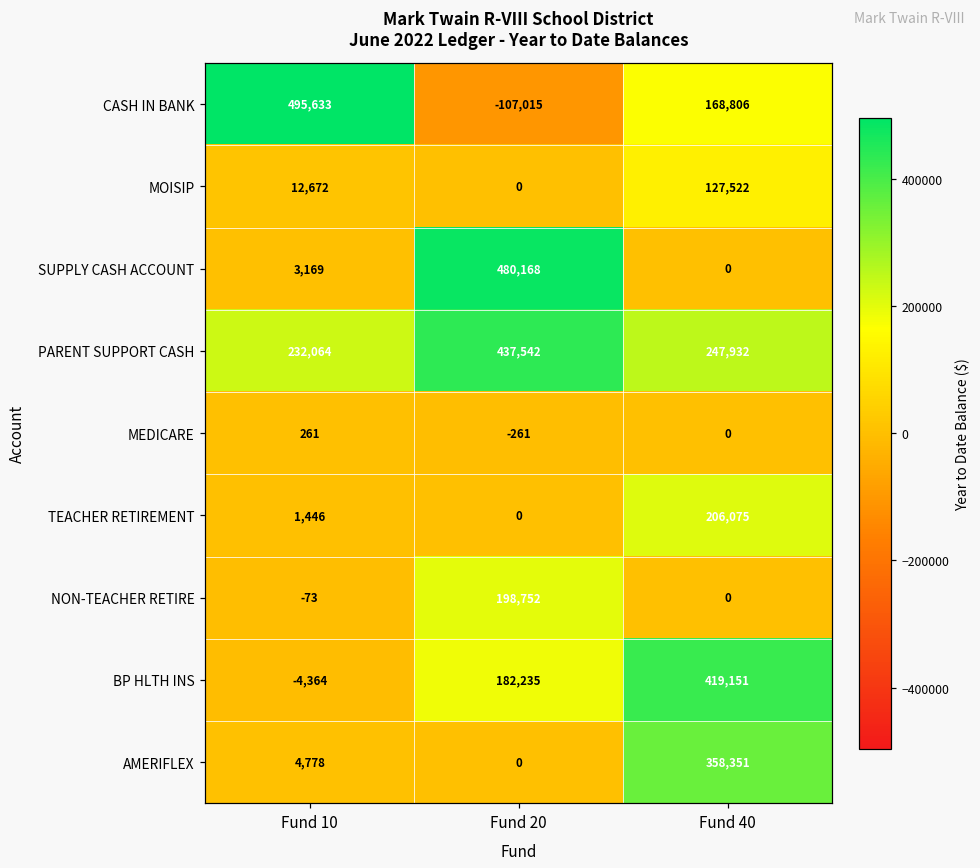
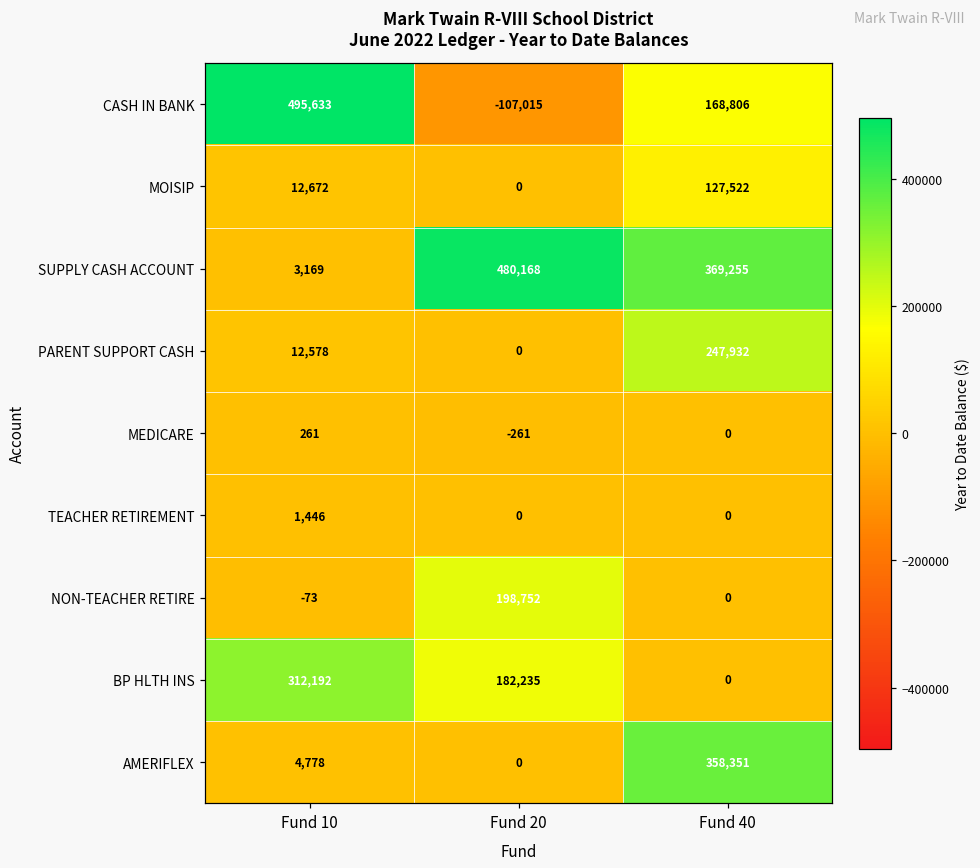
SUPPLY CASH ACCOUNT, Fund 40: 0 -> 369,255
PARENT SUPPORT CASH, Fund 10: 232,064 -> 12,578
PARENT SUPPORT CASH, Fund 20: 437,542 -> 0
TEACHER RETIREMENT, Fund 40: 206,075 -> 0
BP HLTH INS, Fund 10: -4,364 -> 312,192
BP HLTH INS, Fund 40: 419,151 -> 0
